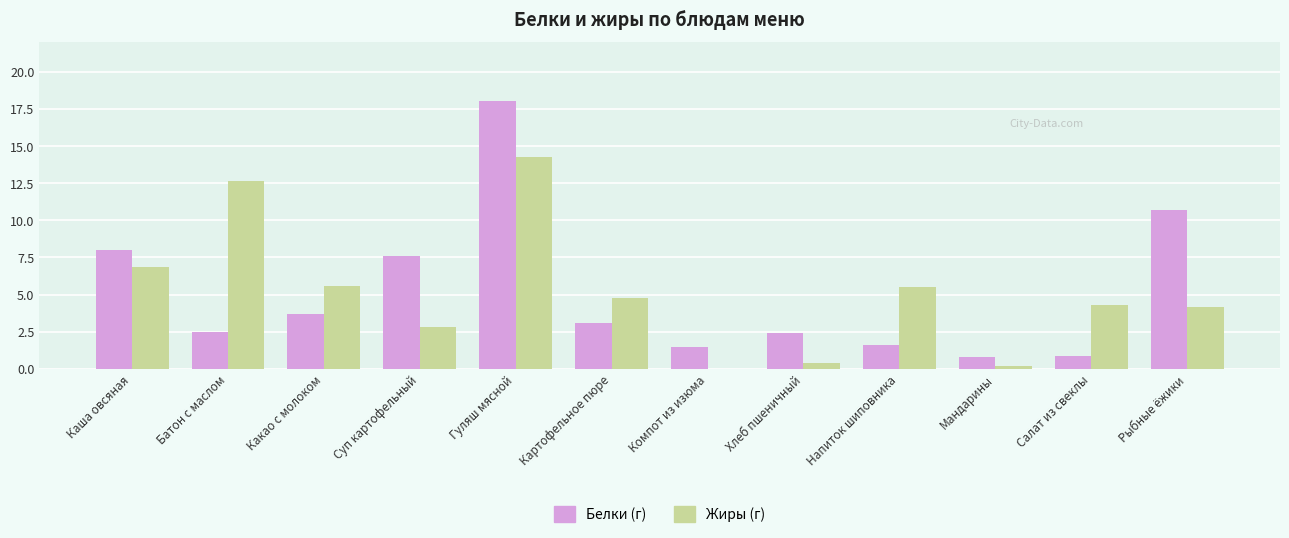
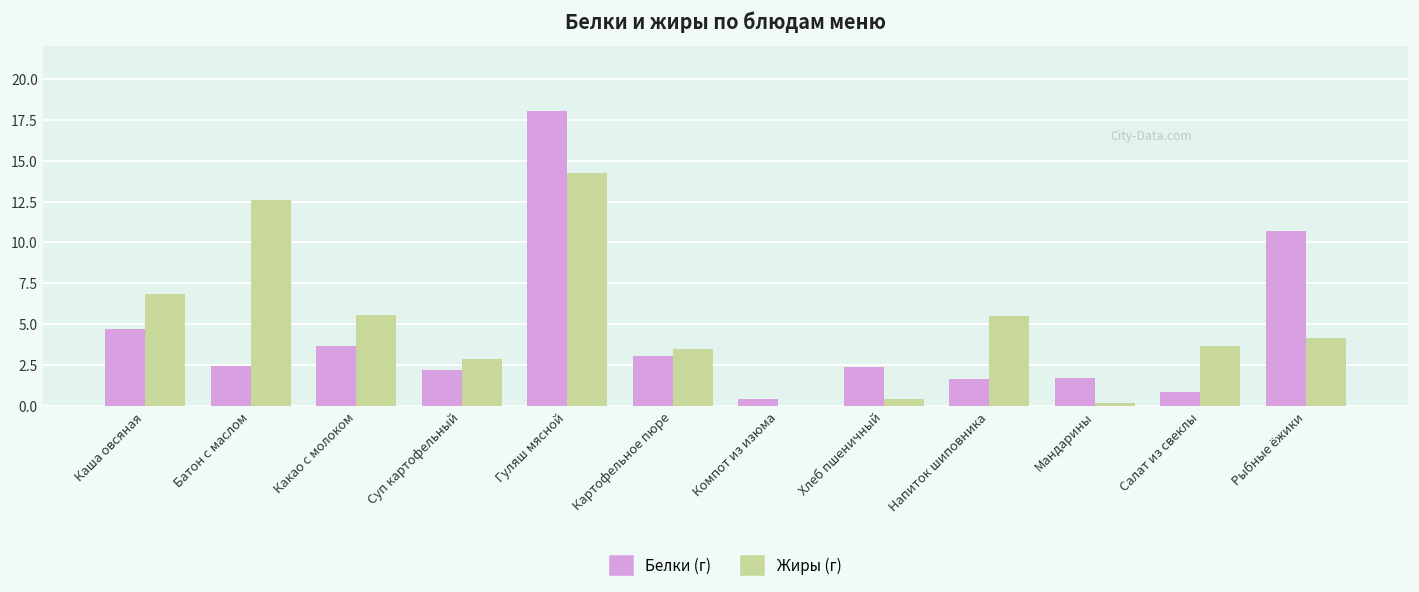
Белки (г), Каша овсяная: 8.0 -> 4.7
Белки (г), Суп картофельный: 7.6 -> 2.2
Жиры (г), Картофельное пюре: 4.8 -> 3.5
Белки (г), Компот из изюма: 1.5 -> 0.4
Белки (г), Мандарины: 0.8 -> 1.7
Жиры (г), Салат из свеклы: 4.3 -> 3.7
